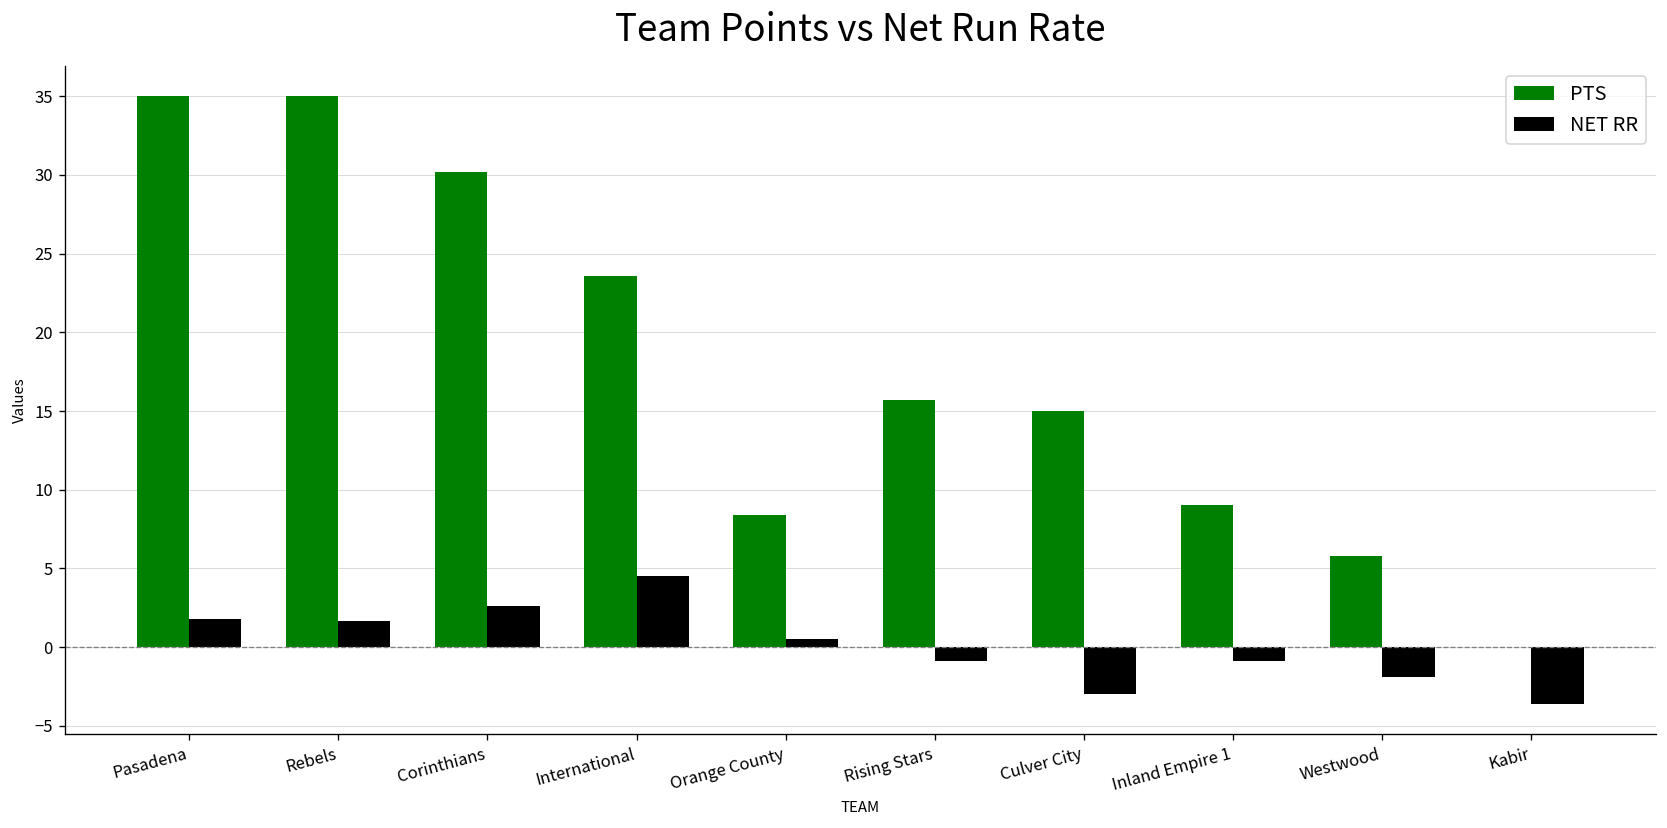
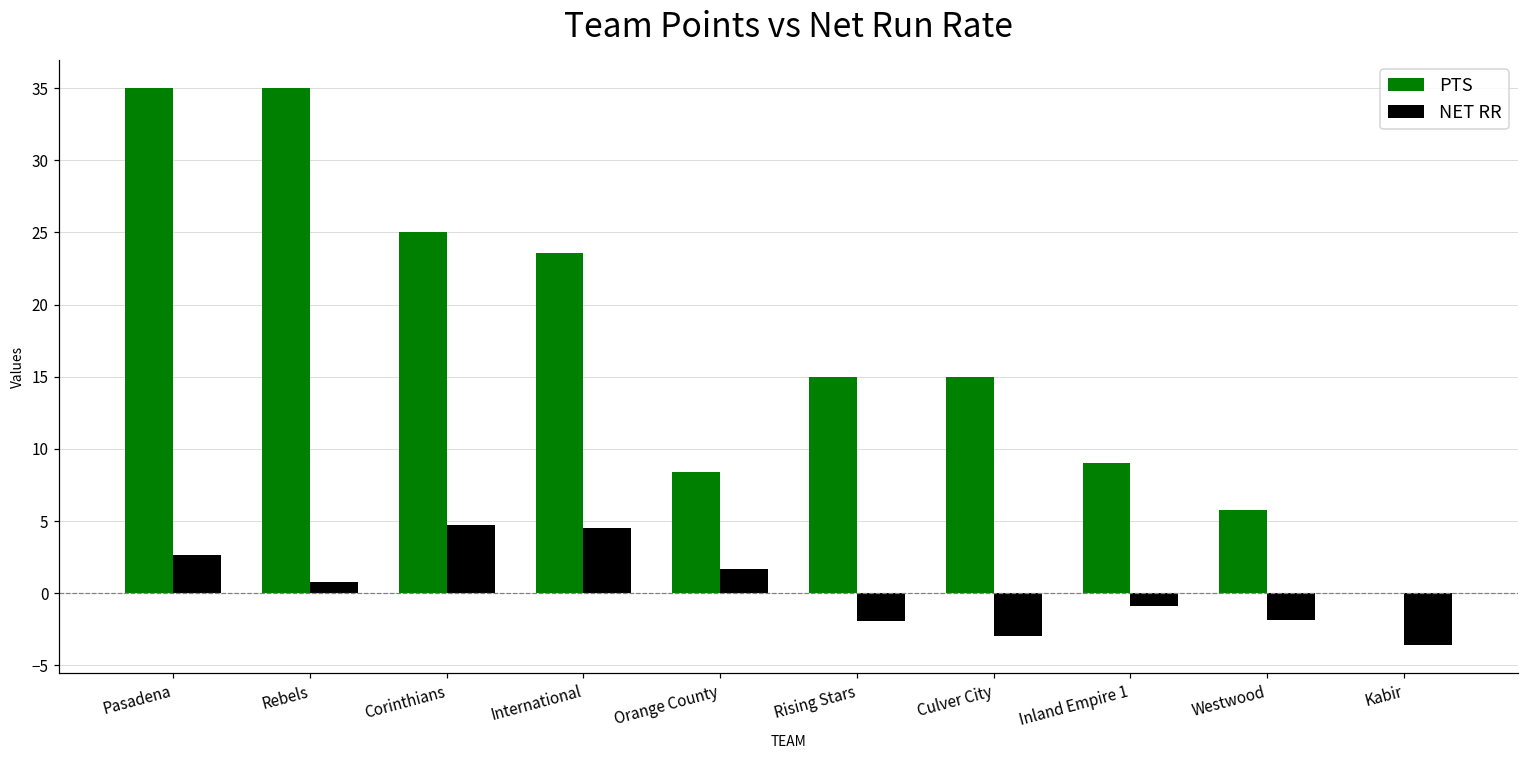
NET RR, Pasadena: 1.8 -> 2.6
NET RR, Rebels: 1.6 -> 0.8
PTS, Corinthians: 30.2 -> 25.0
NET RR, Corinthians: 2.6 -> 4.7
NET RR, Orange County: 0.5 -> 1.7
PTS, Rising Stars: 15.7 -> 15.0
NET RR, Rising Stars: -0.9 -> -1.9
